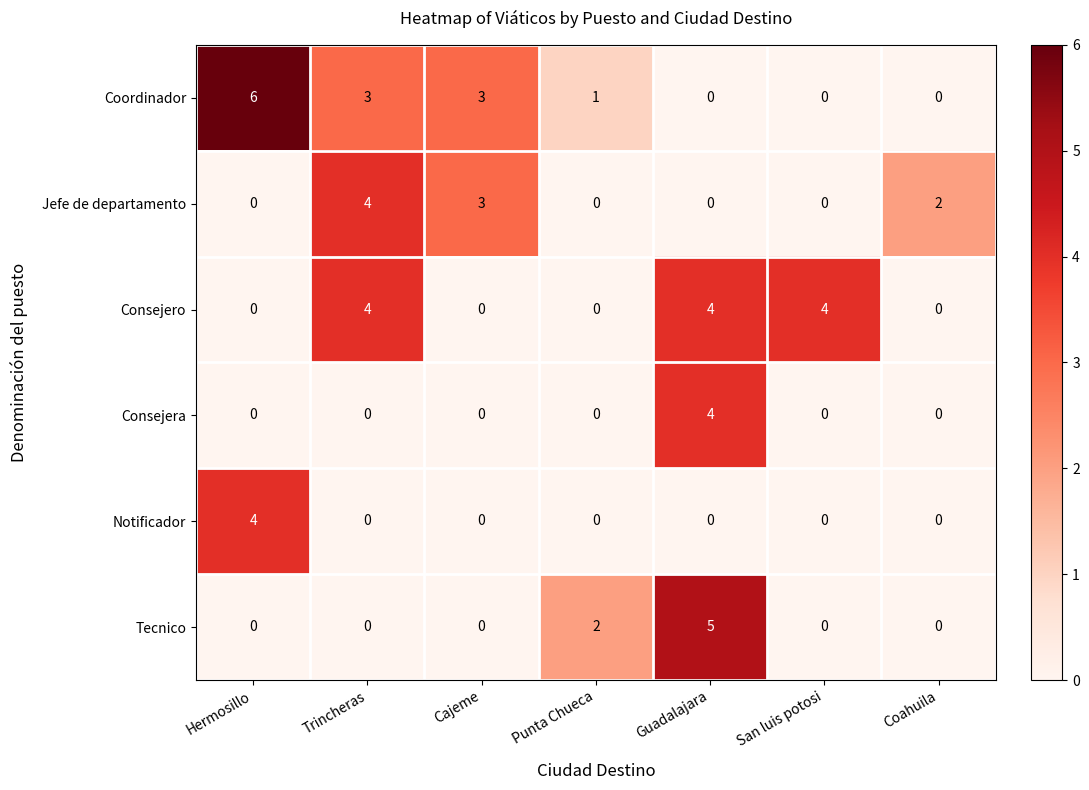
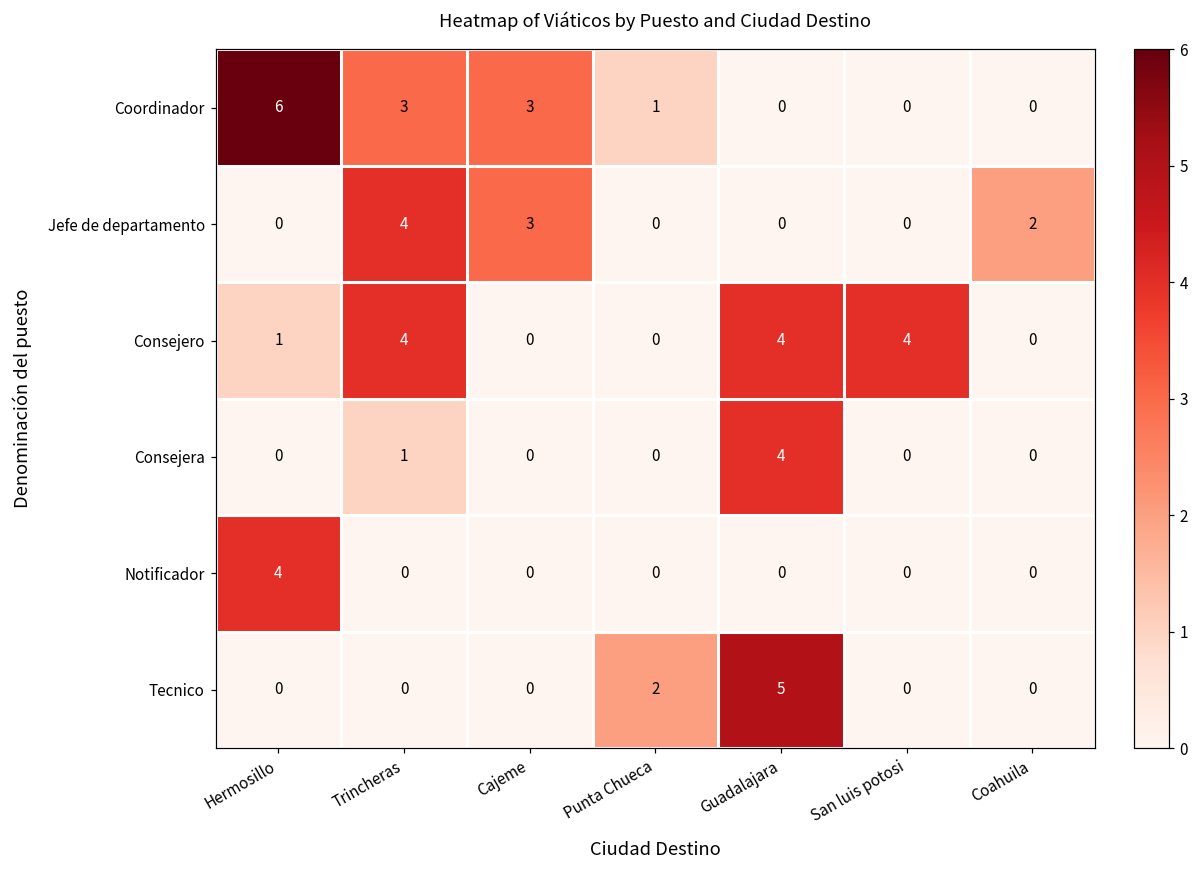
Consejero, Hermosillo: 0 -> 1
Consejera, Trincheras: 0 -> 1
